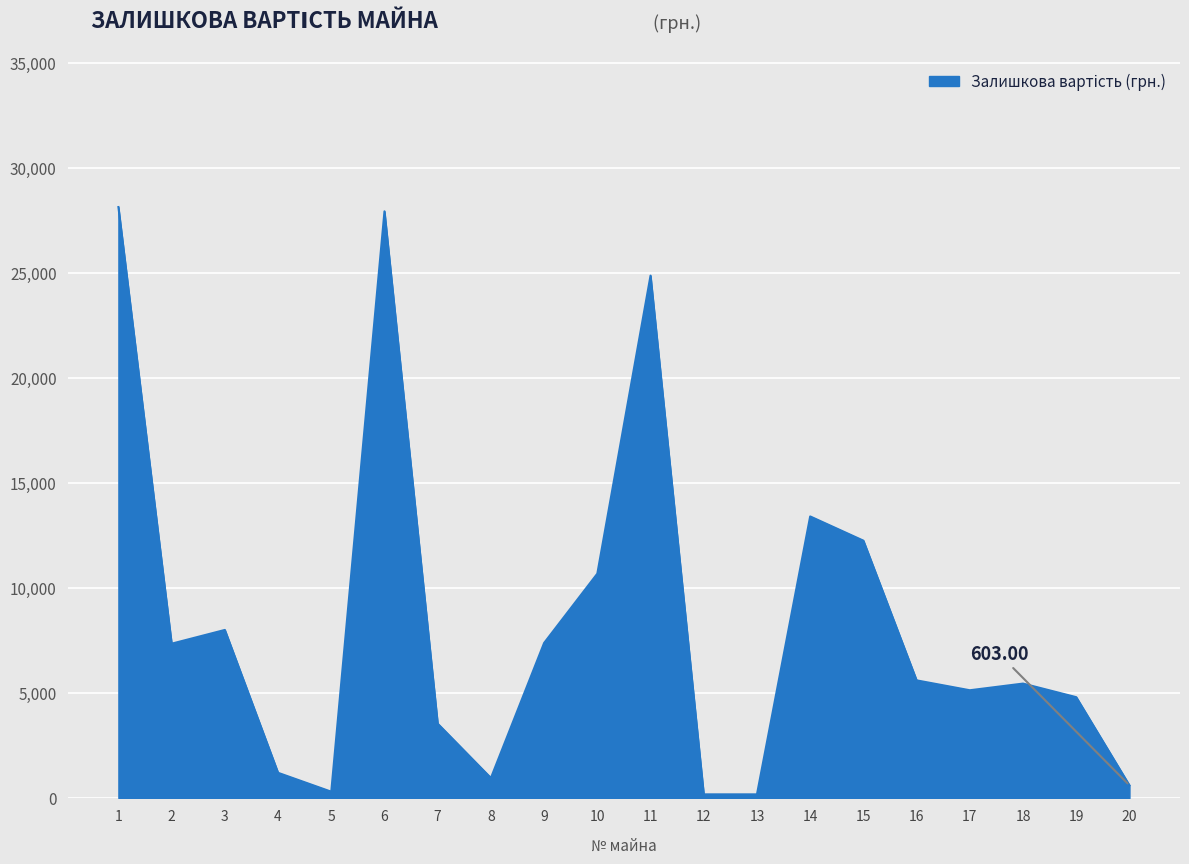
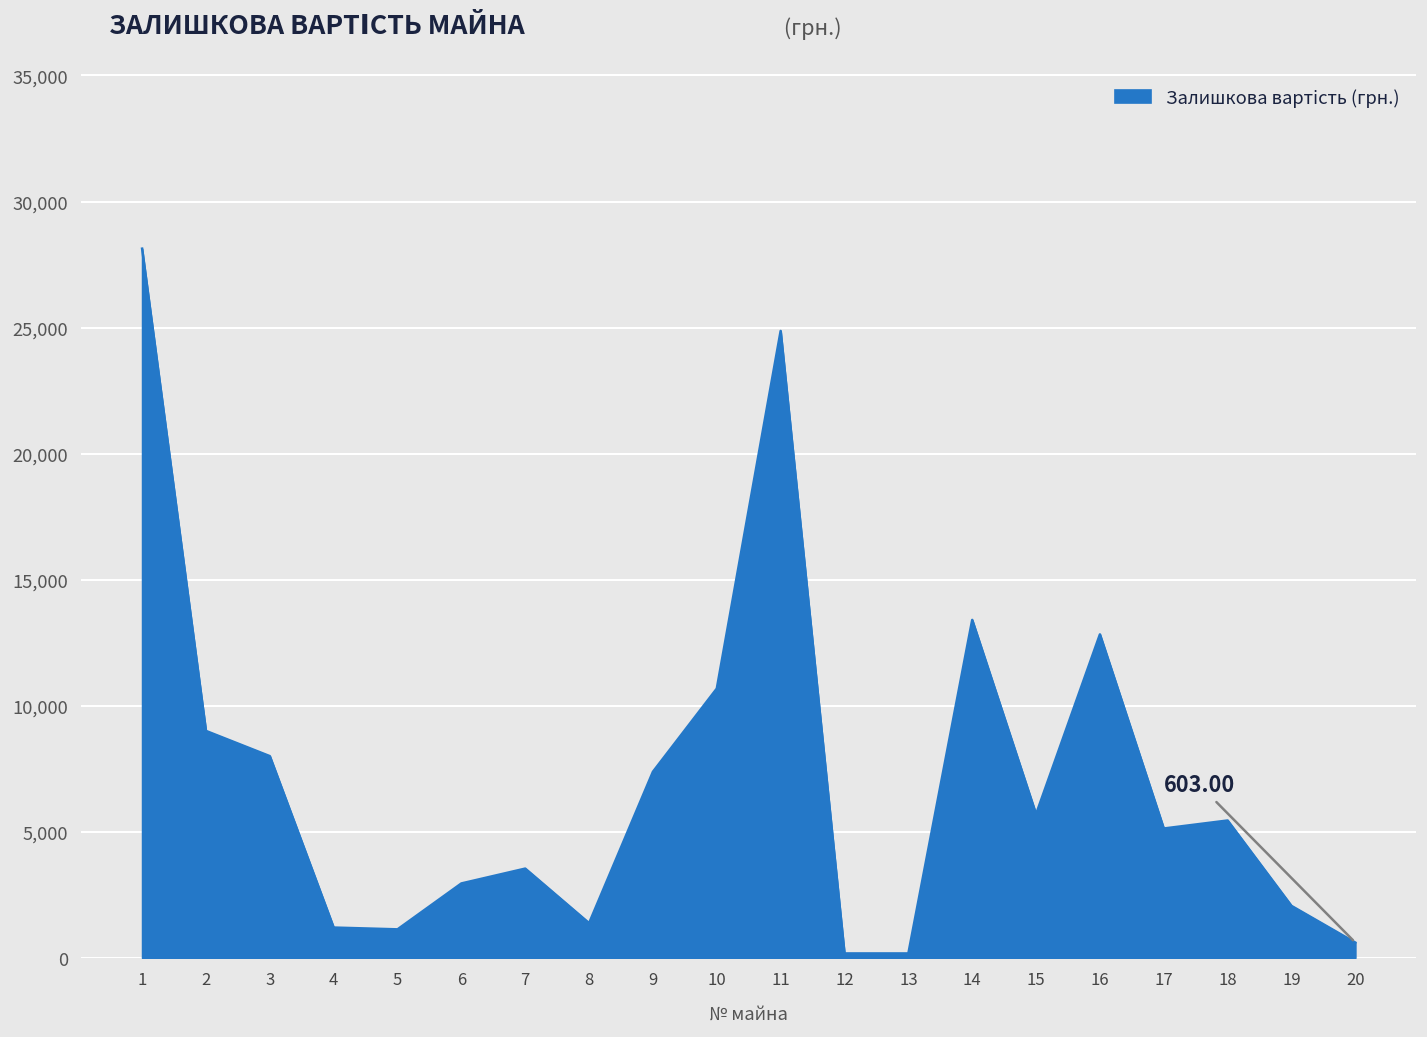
2: 7,300 -> 9,000
5: 300 -> 1,100
6: 27,900 -> 3,000
8: 1,000 -> 1,400
15: 12,300 -> 5,700
16: 5,600 -> 12,800
19: 4,800 -> 2,100
